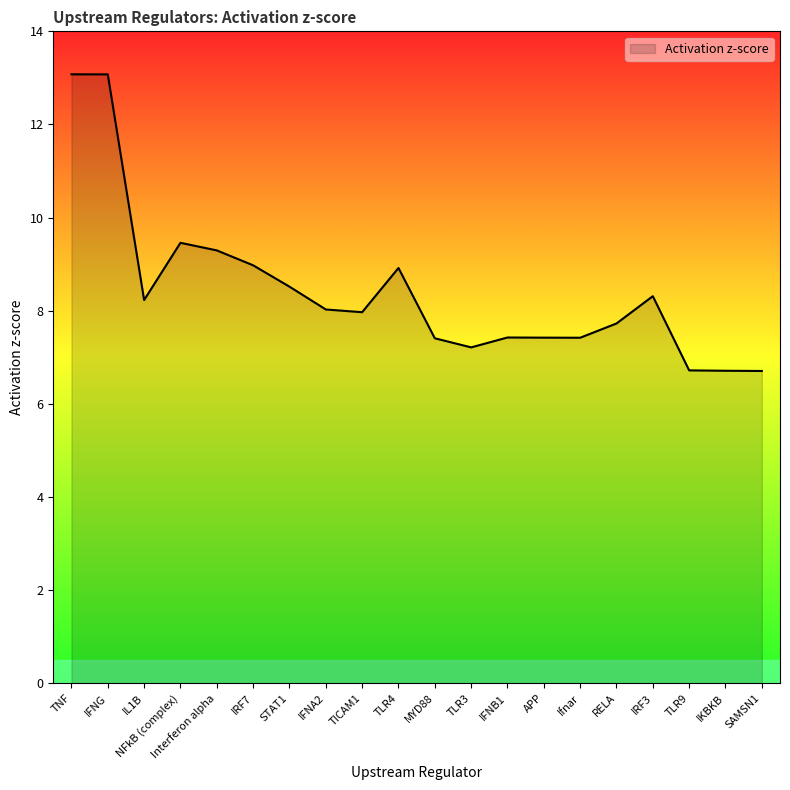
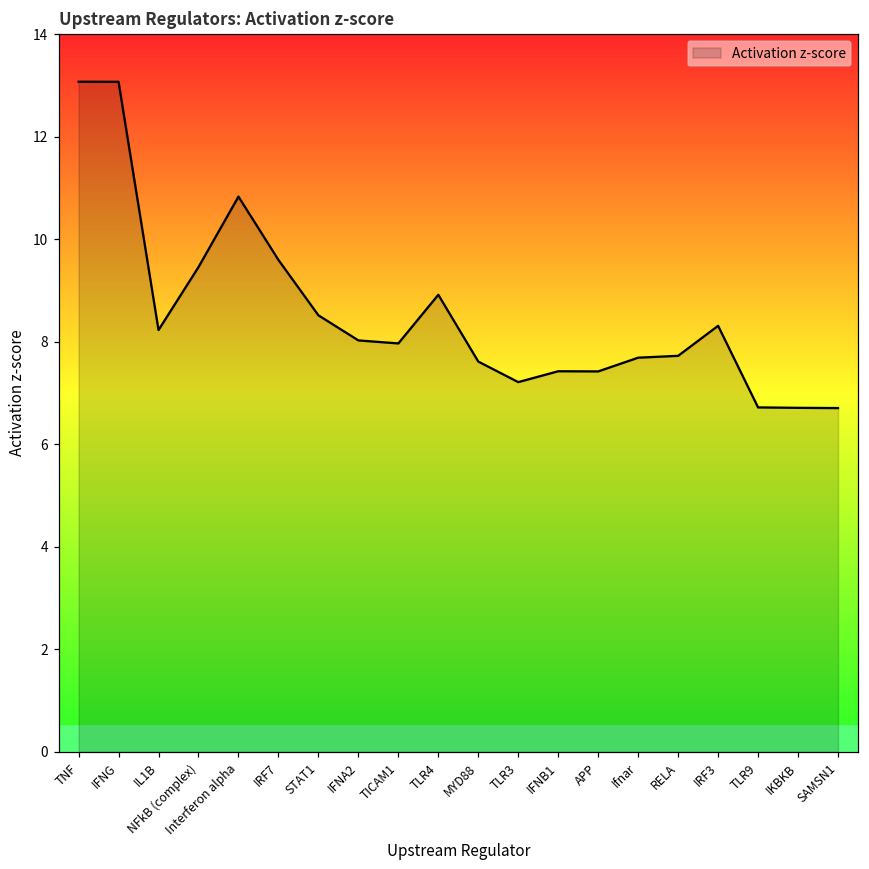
Interferon alpha: 9.3 -> 10.8
IRF7: 9.0 -> 9.6
MYD88: 7.4 -> 7.6
Ifnar: 7.4 -> 7.7
